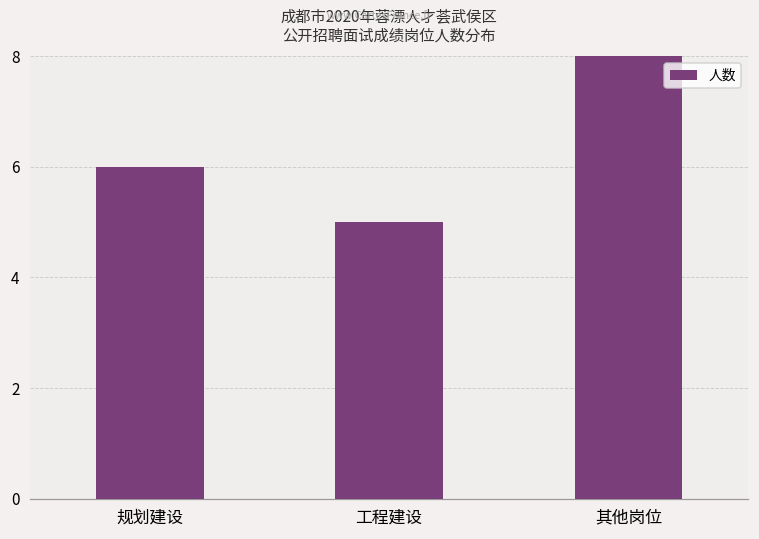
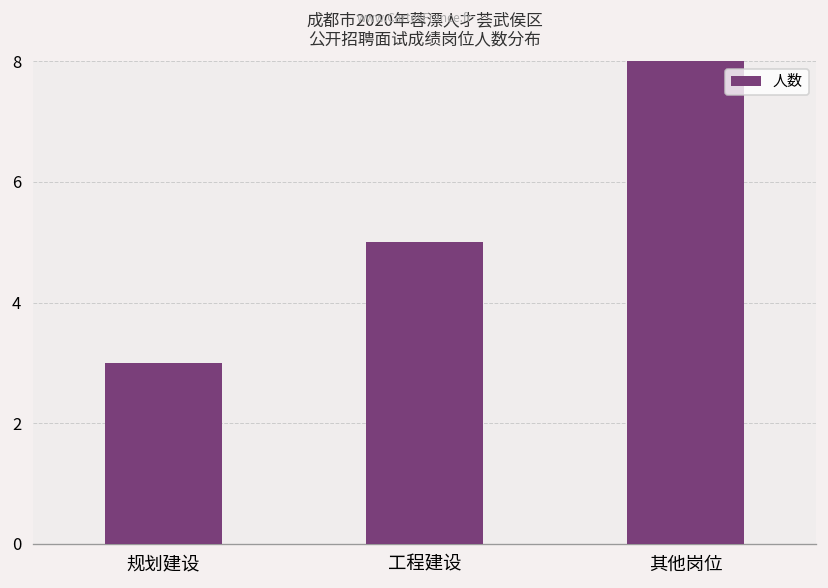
规划建设: 6 -> 3
